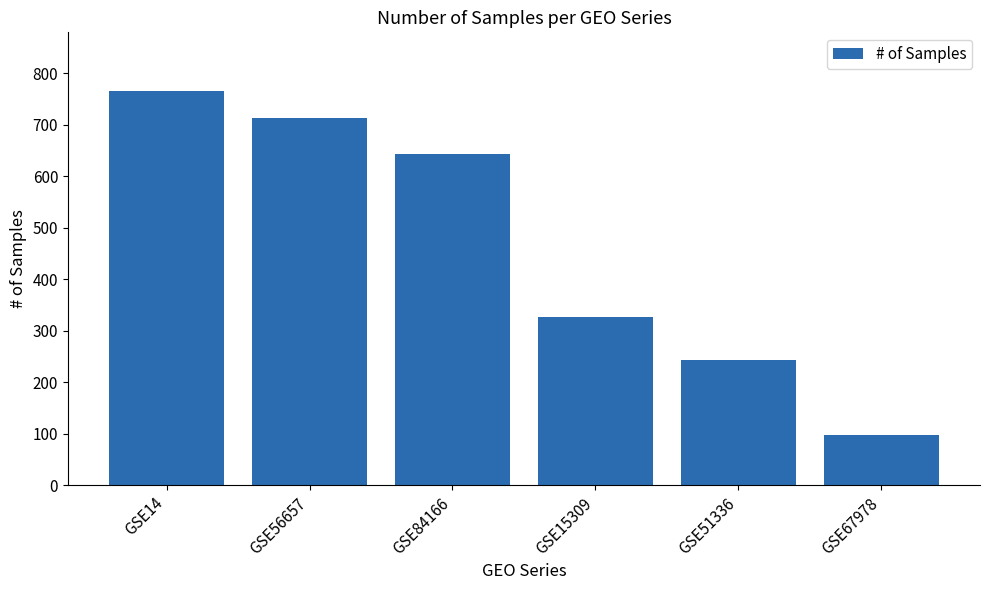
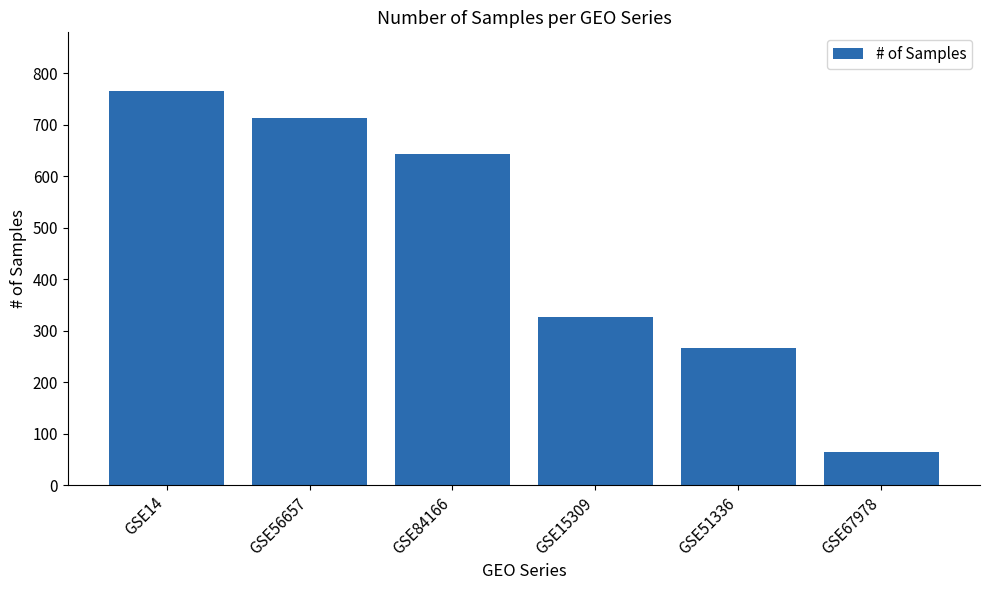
GSE51336: 240 -> 270
GSE67978: 100 -> 70
